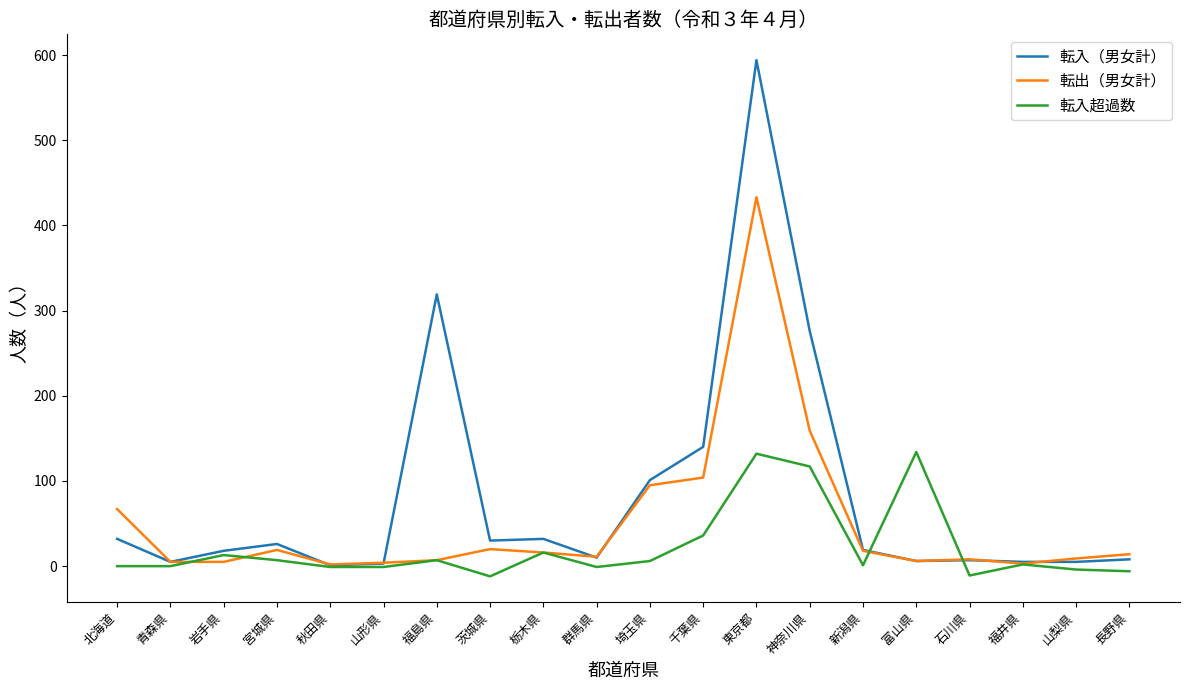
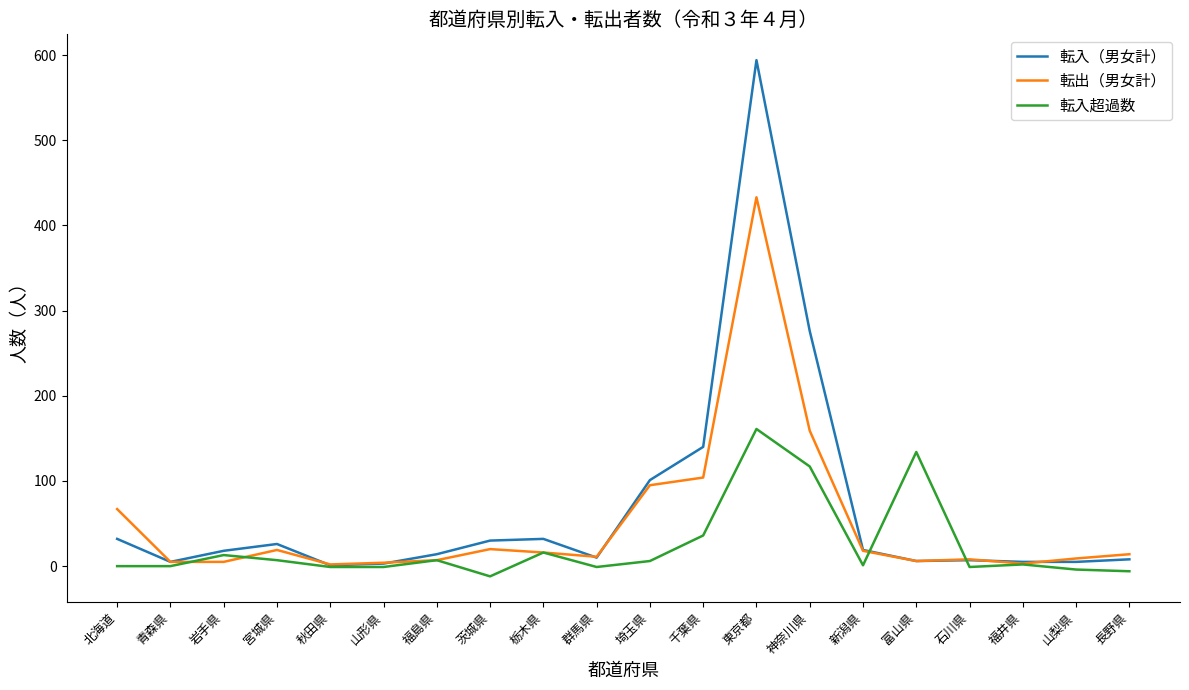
転入（男女計）, 福島県: 320 -> 10
転入超過数, 東京都: 130 -> 160
転入超過数, 石川県: -10 -> 0
